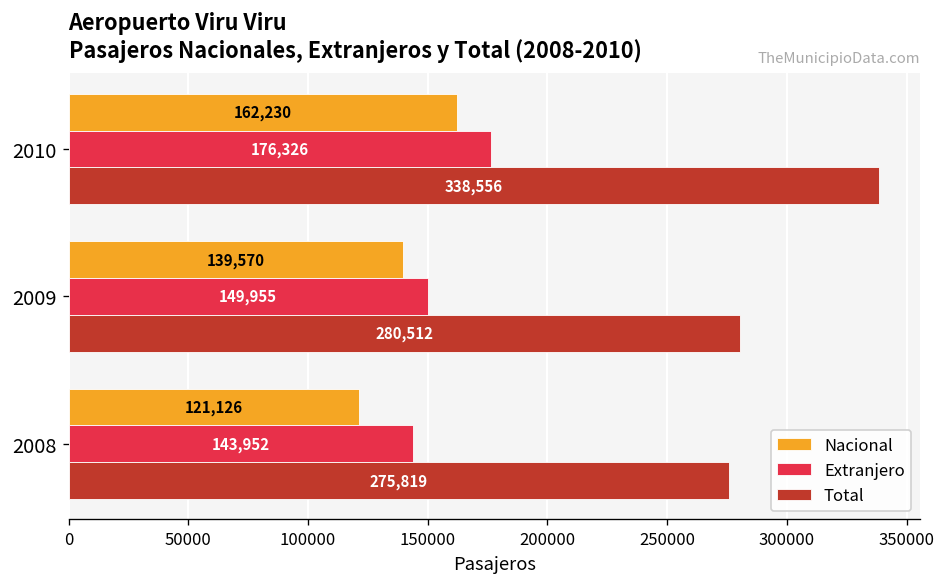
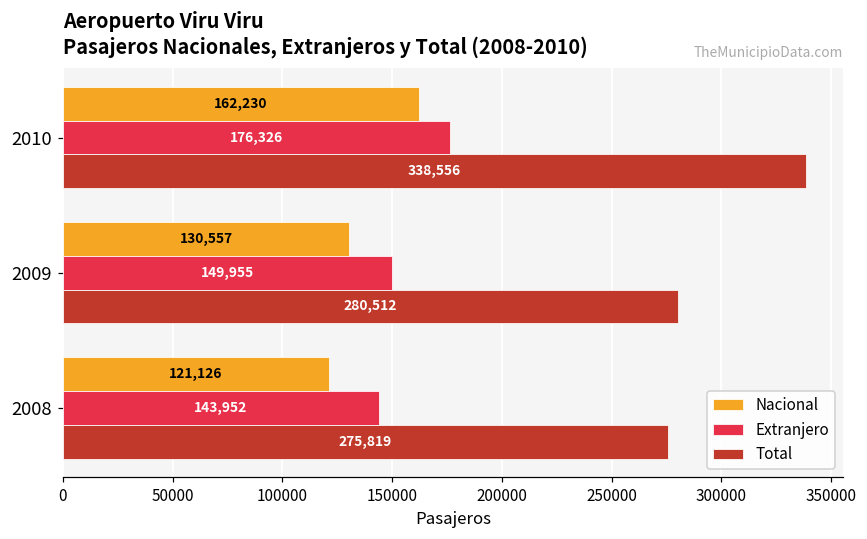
Nacional, 2009: 139,570 -> 130,557
